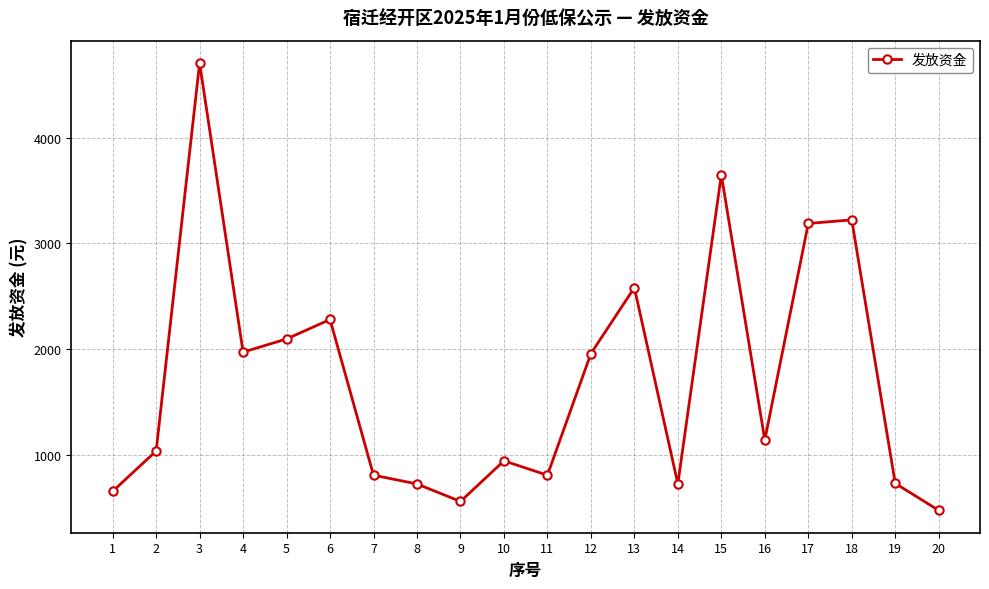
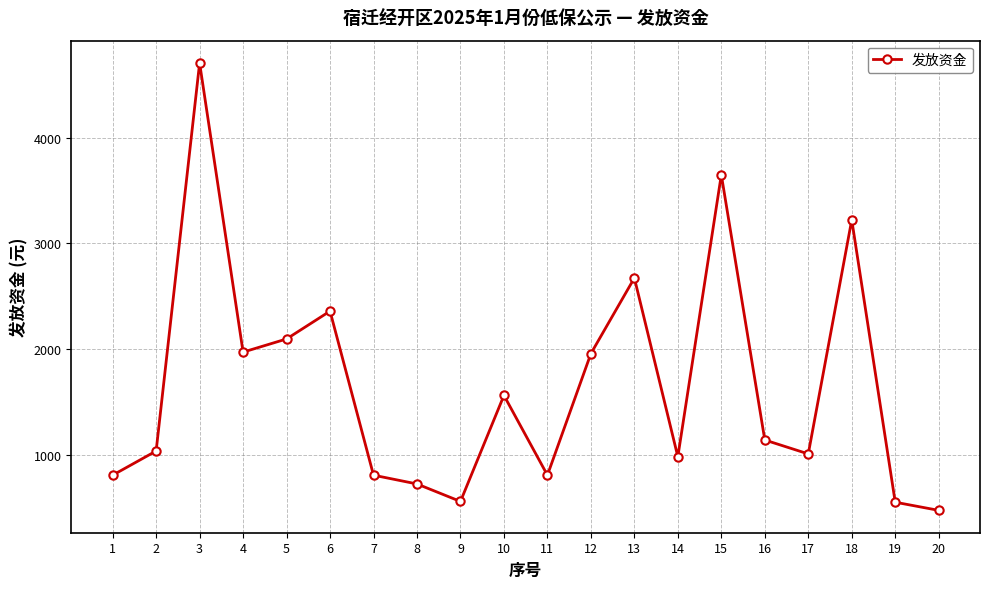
1: 660 -> 810
6: 2280 -> 2360
10: 940 -> 1560
13: 2580 -> 2670
14: 730 -> 980
17: 3190 -> 1010
19: 730 -> 550
